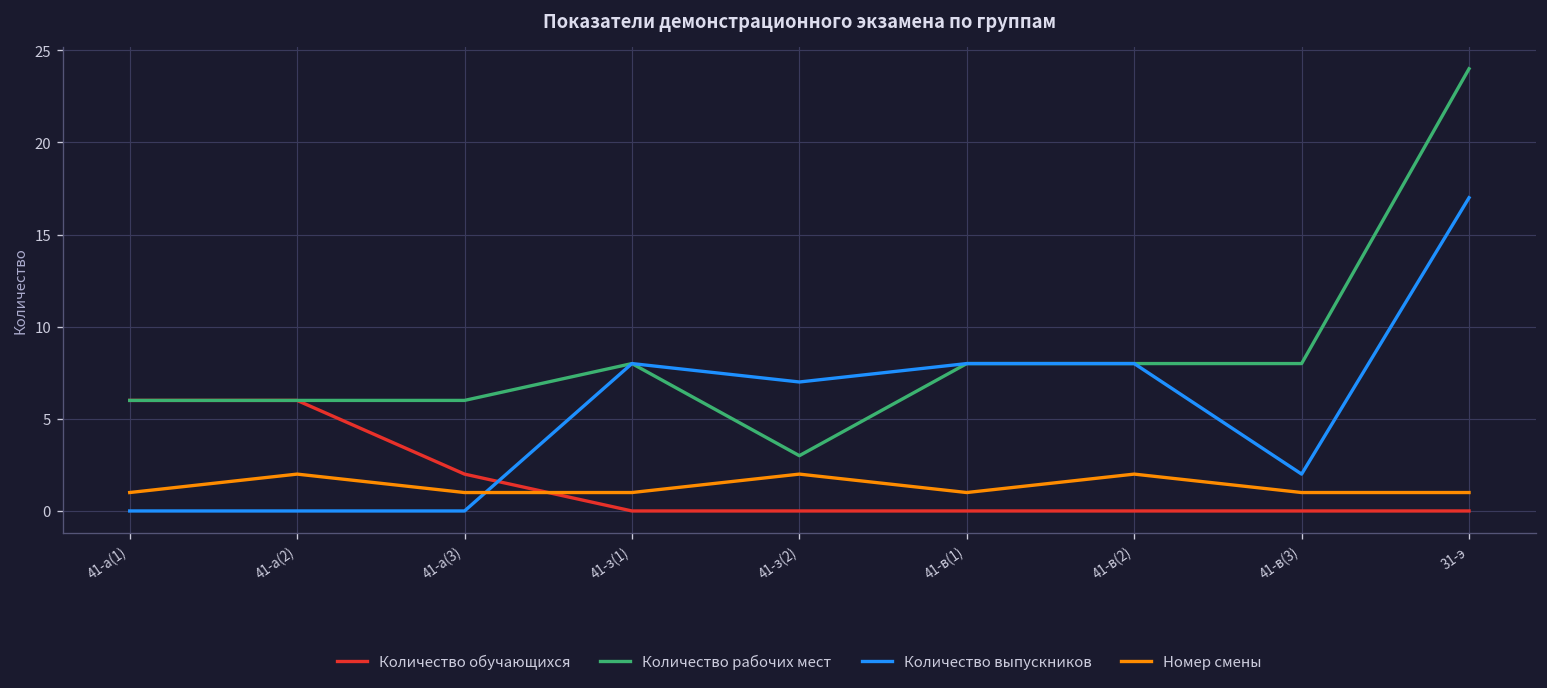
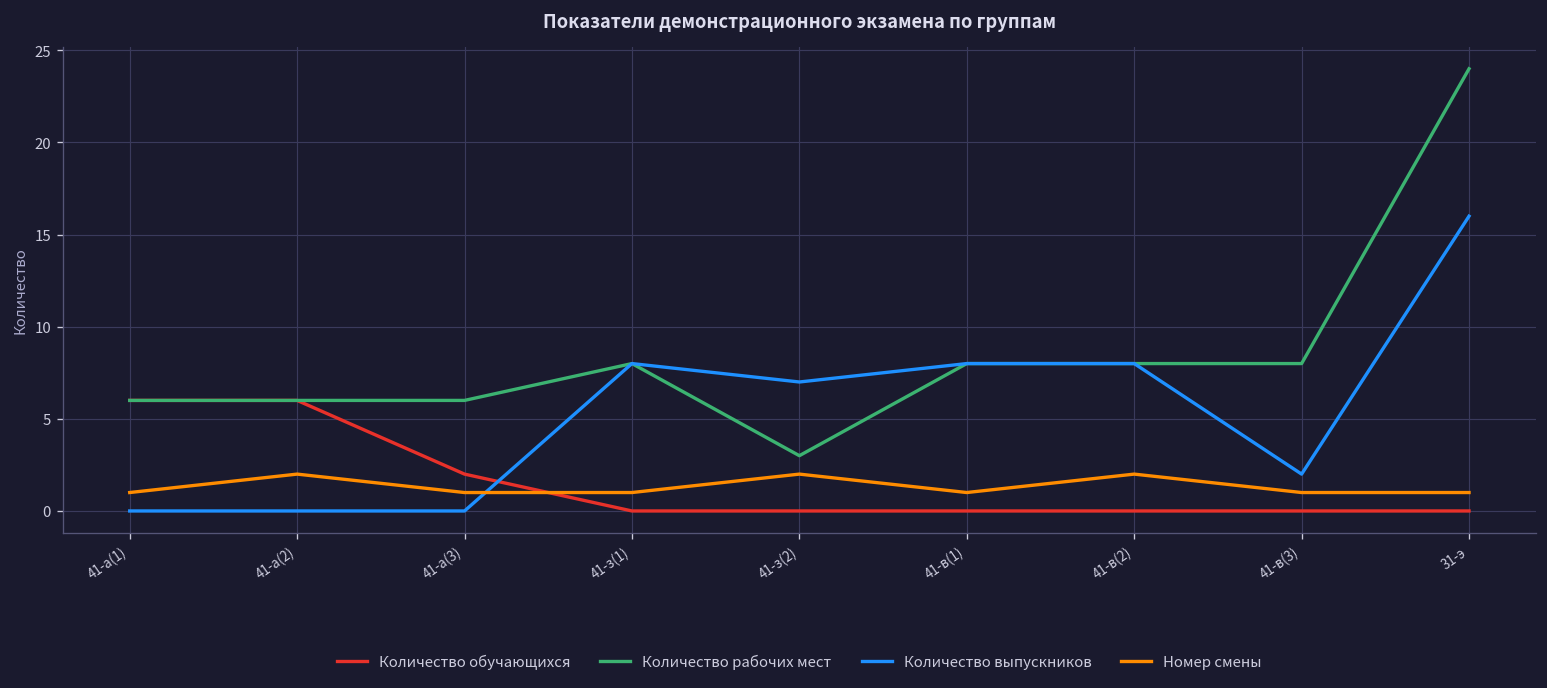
Количество выпускников, 31-э: 17 -> 16
